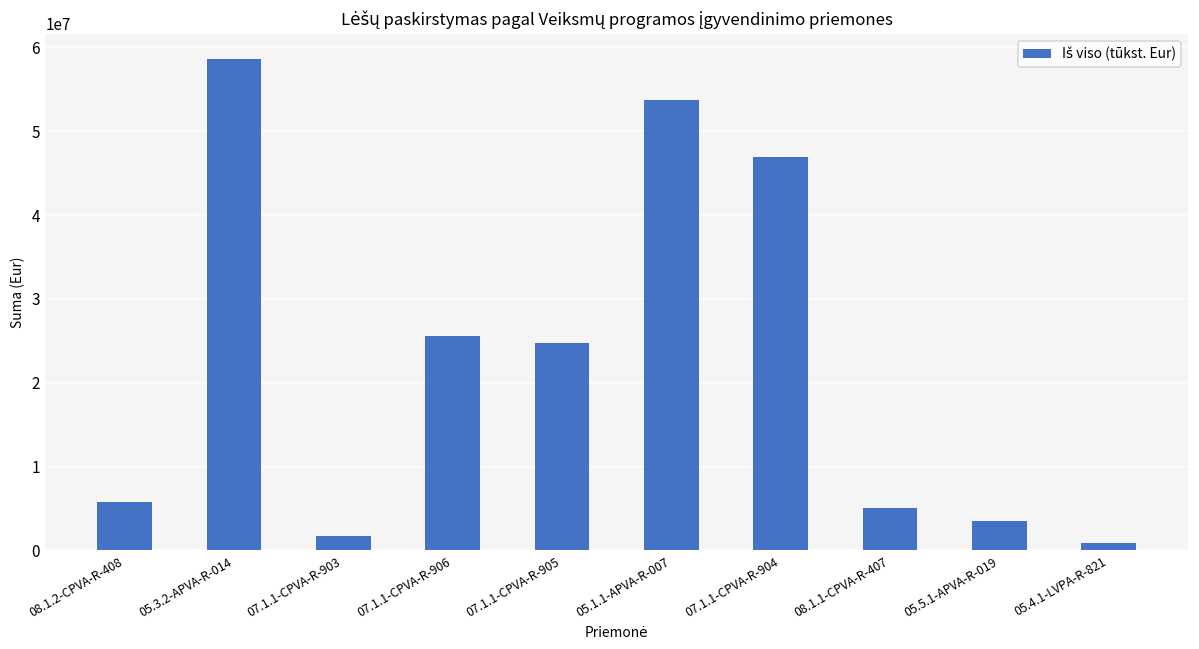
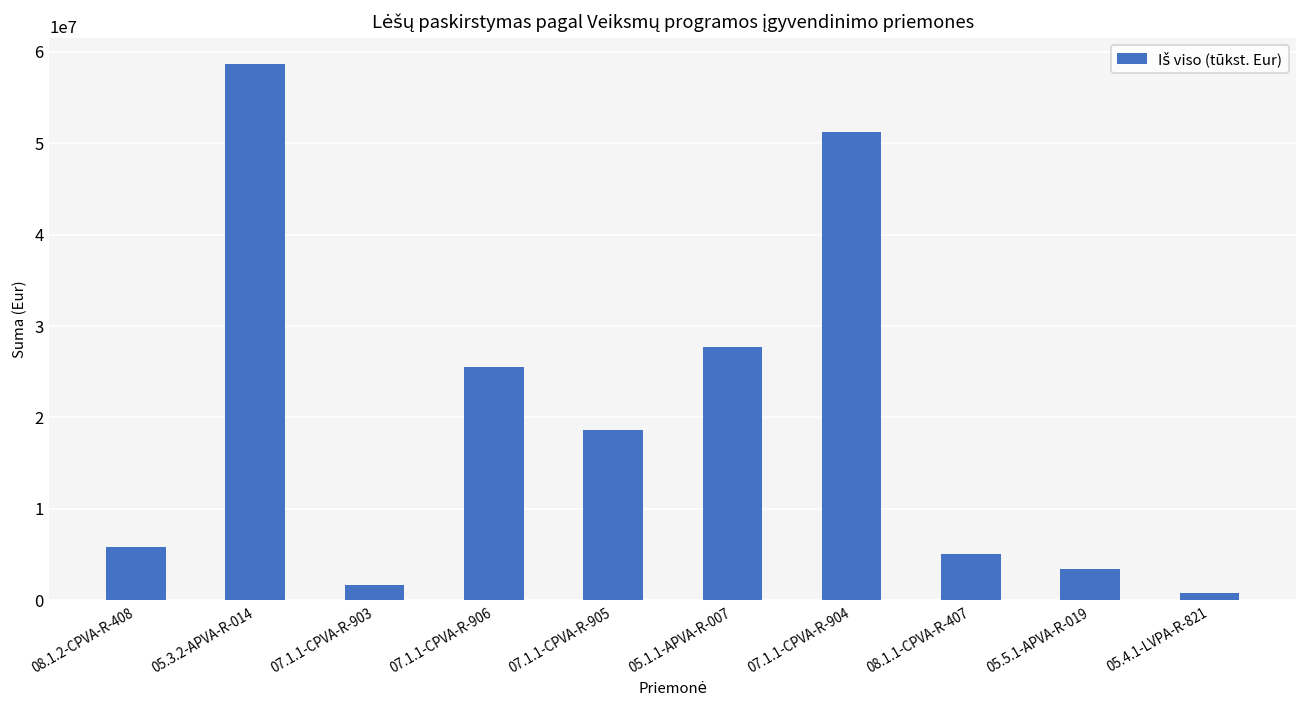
07.1.1-CPVA-R-905: 25000000 -> 19000000
05.1.1-APVA-R-007: 54000000 -> 28000000
07.1.1-CPVA-R-904: 47000000 -> 51000000
